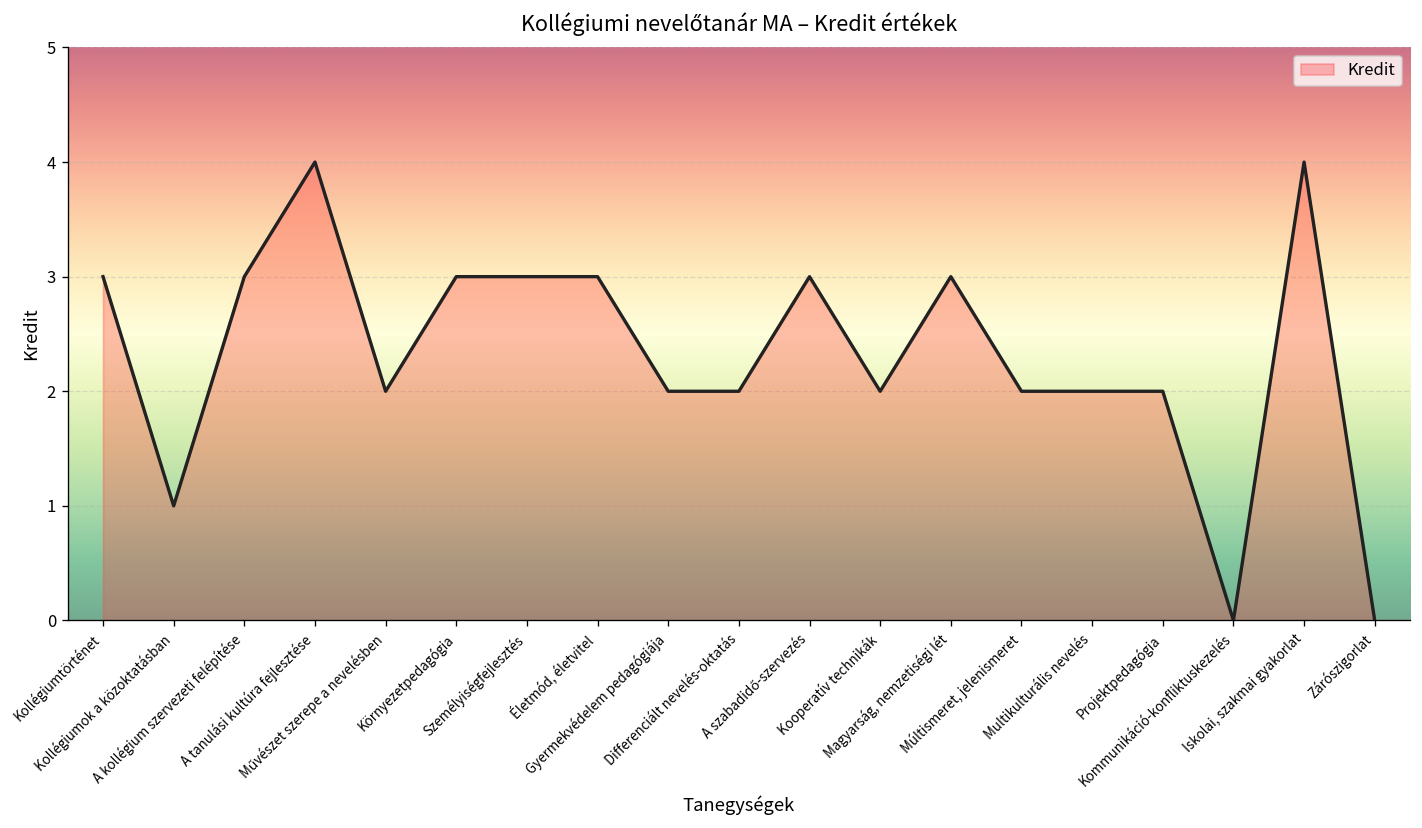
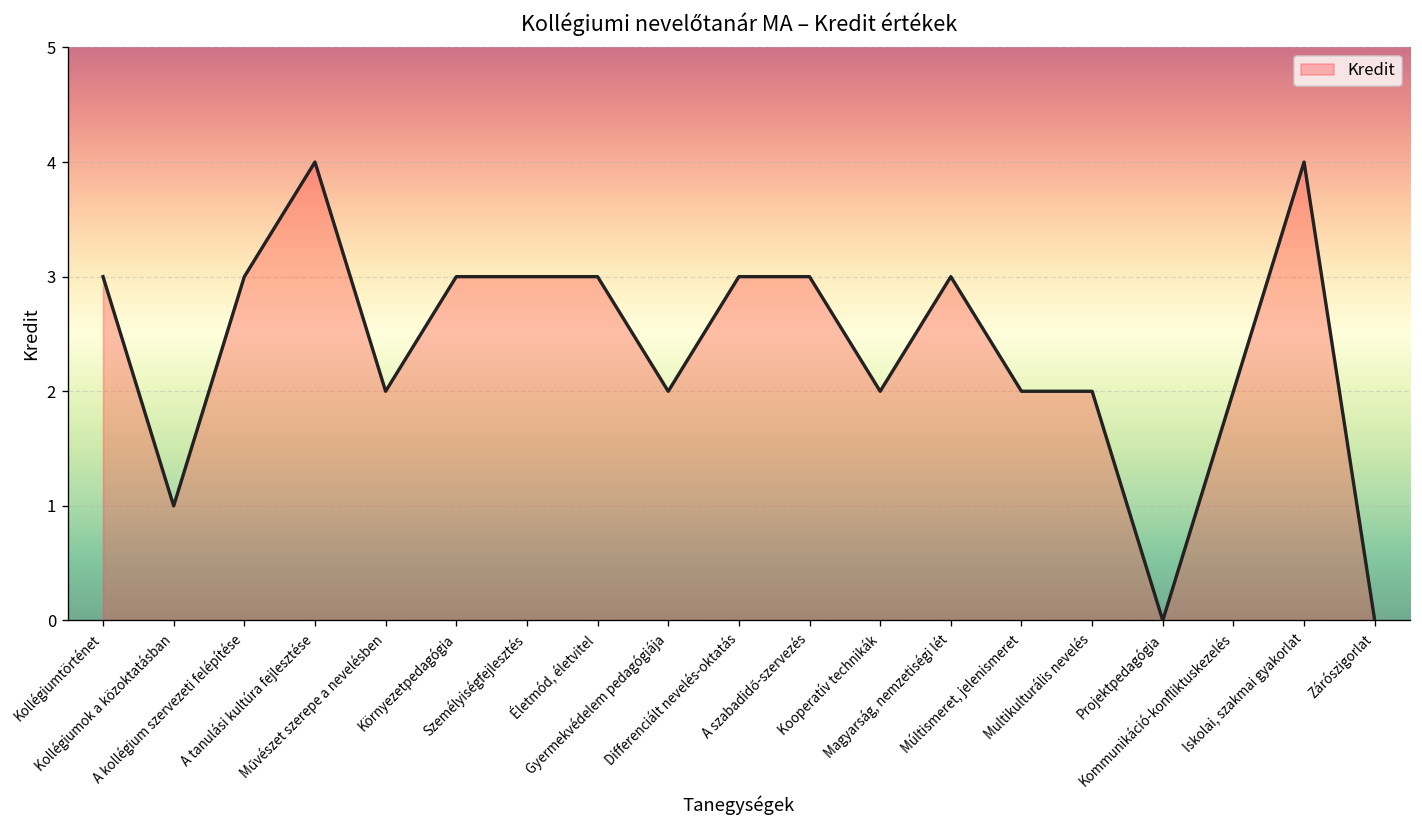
Differenciált nevelés-oktatás: 2 -> 3
Projektpedagógia: 2 -> 0
Kommunikáció-konfliktuskezelés: 0 -> 2
